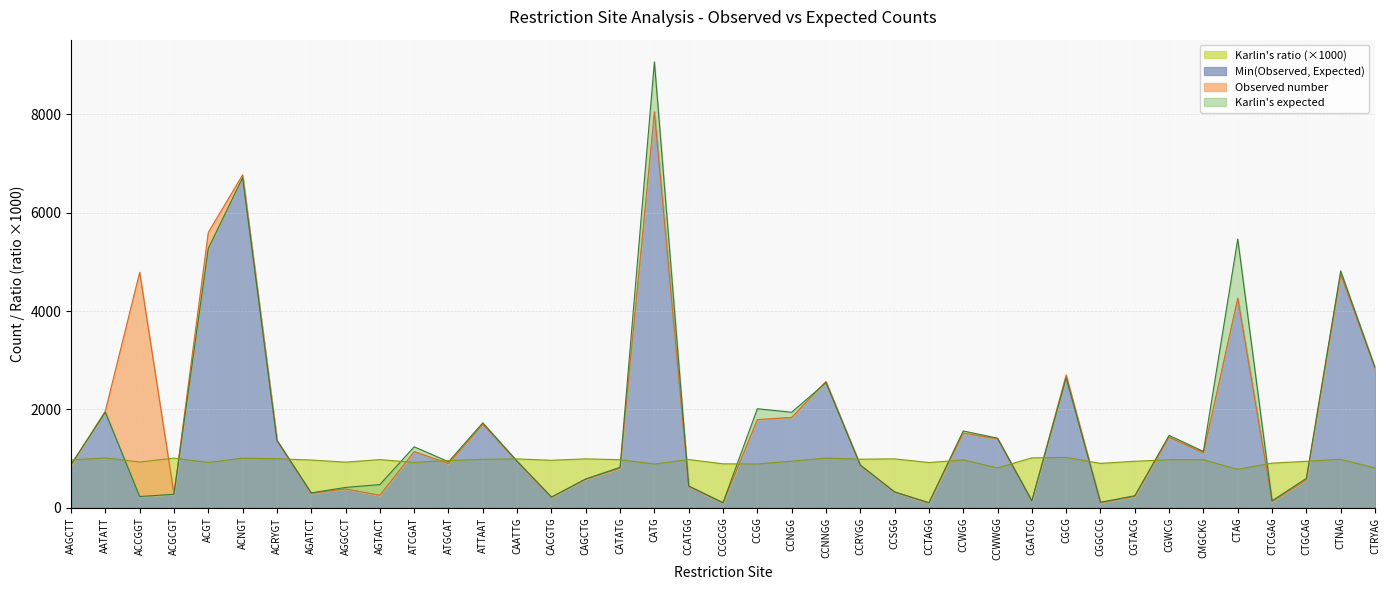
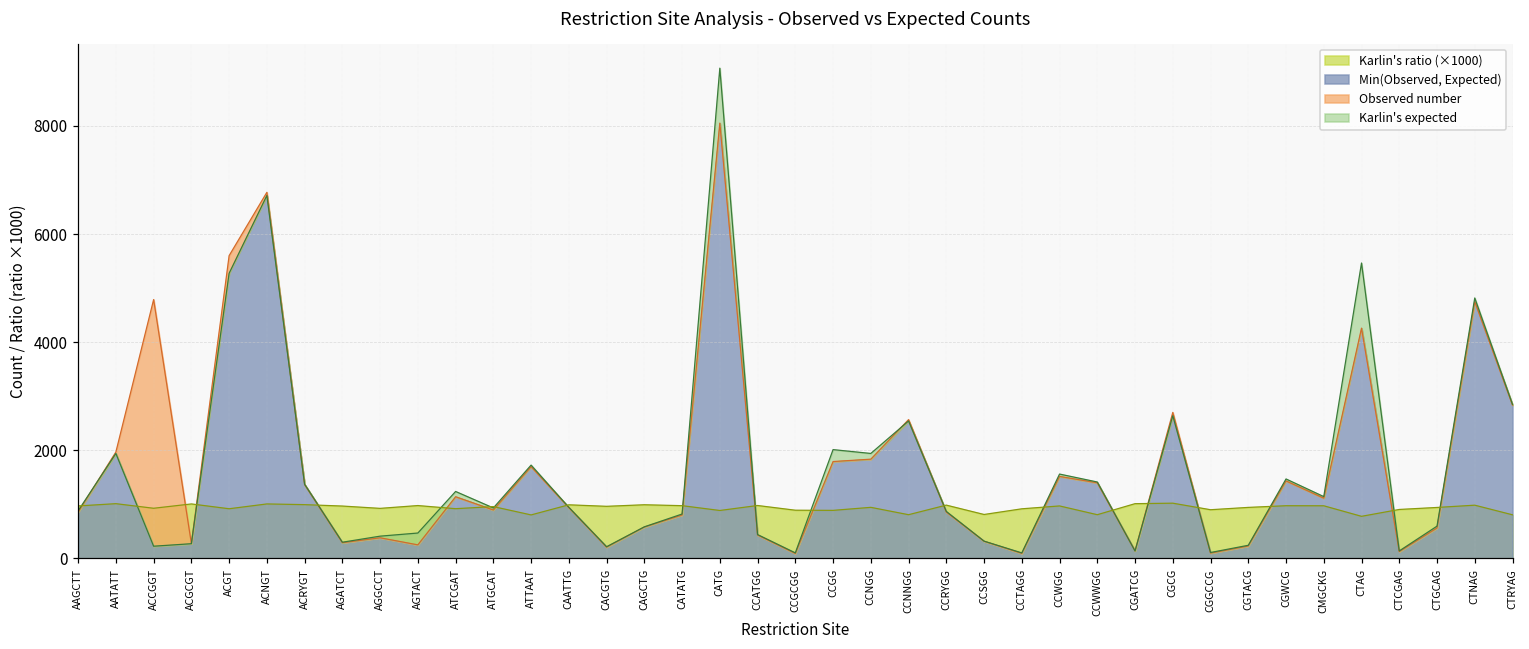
Karlin's ratio (×1000), ATTAAT: 1000 -> 800
Karlin's ratio (×1000), CCNNGG: 1000 -> 800
Karlin's ratio (×1000), CCSGG: 1000 -> 800
